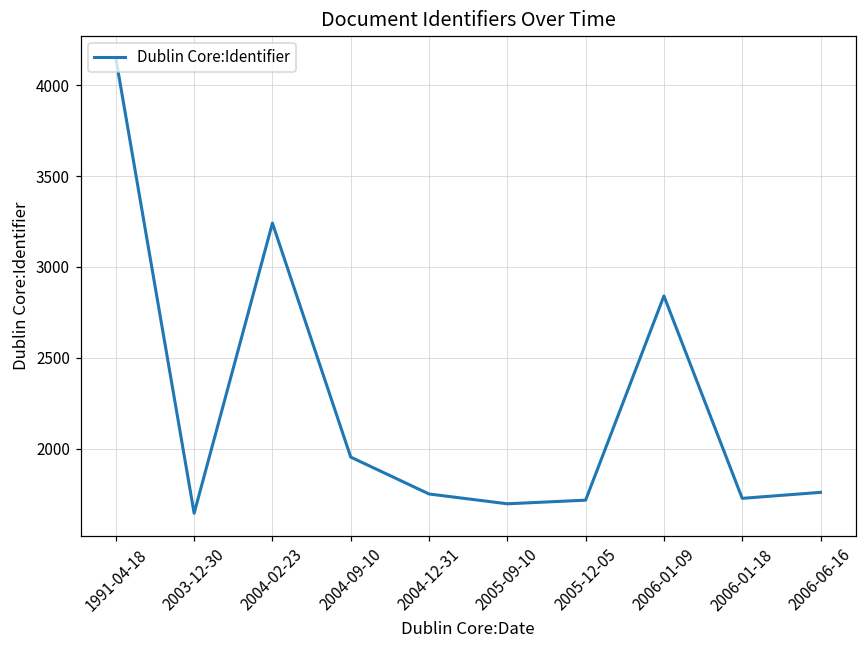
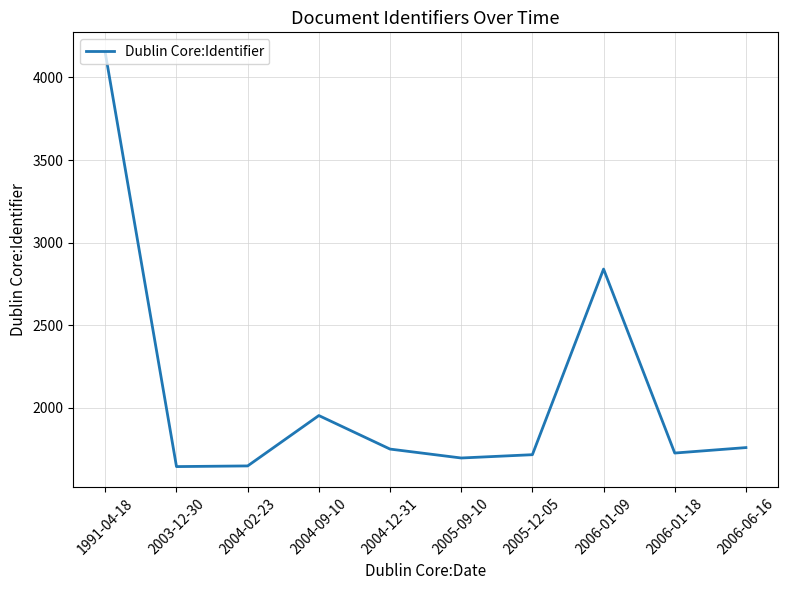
2004-02-23: 3240 -> 1650
